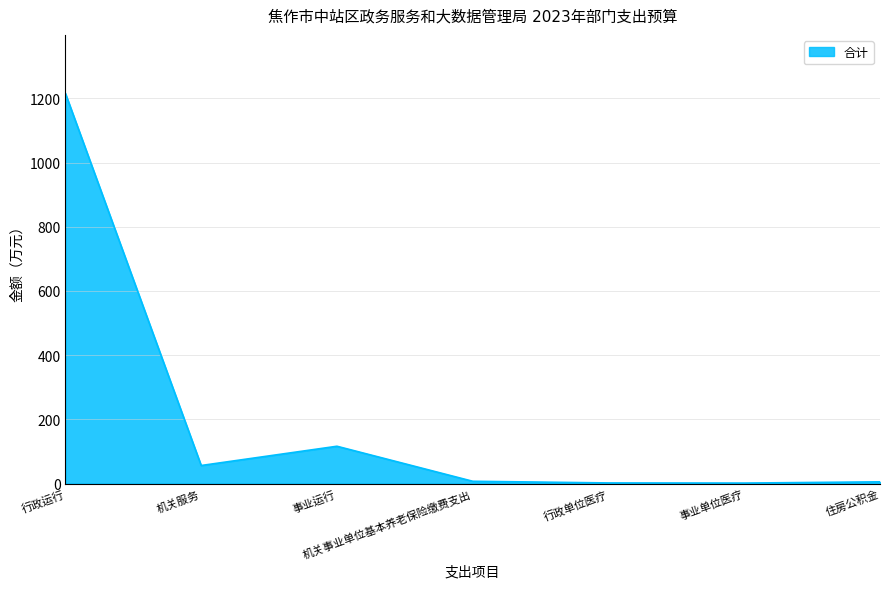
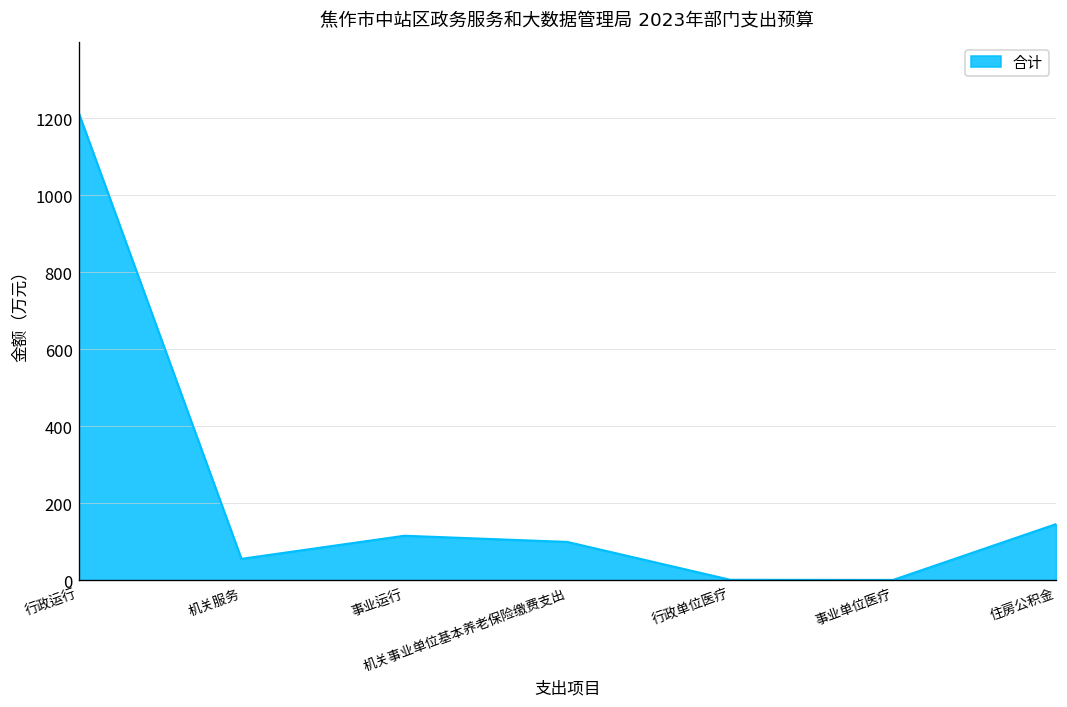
机关事业单位基本养老保险缴费支出: 10 -> 100
住房公积金: 10 -> 150
